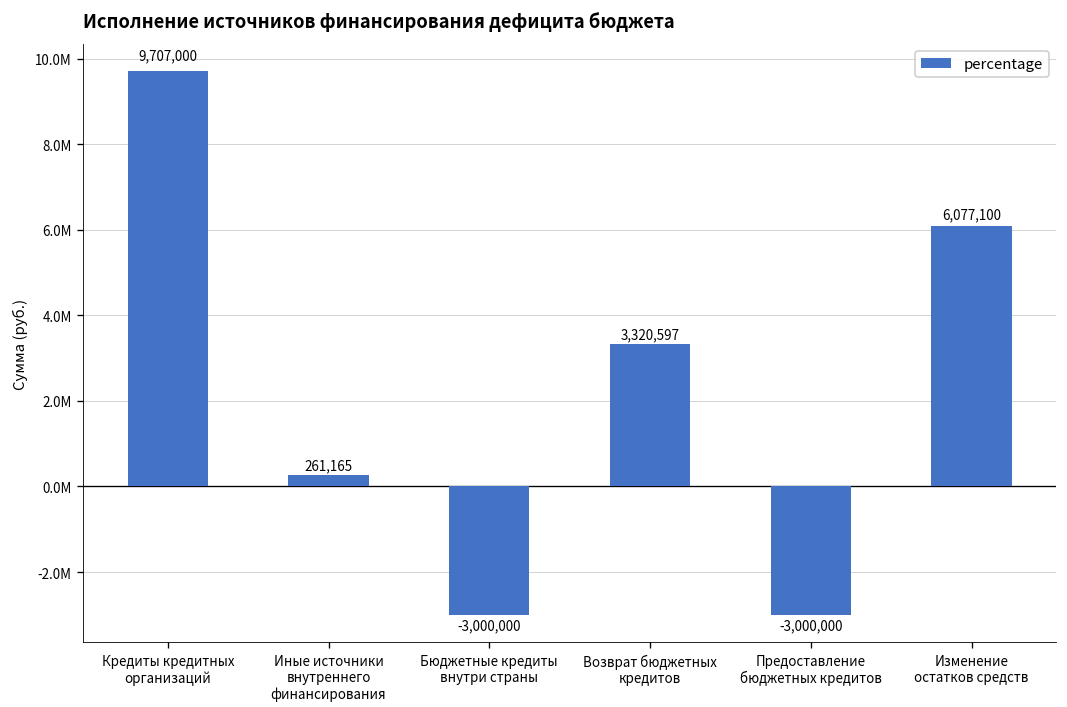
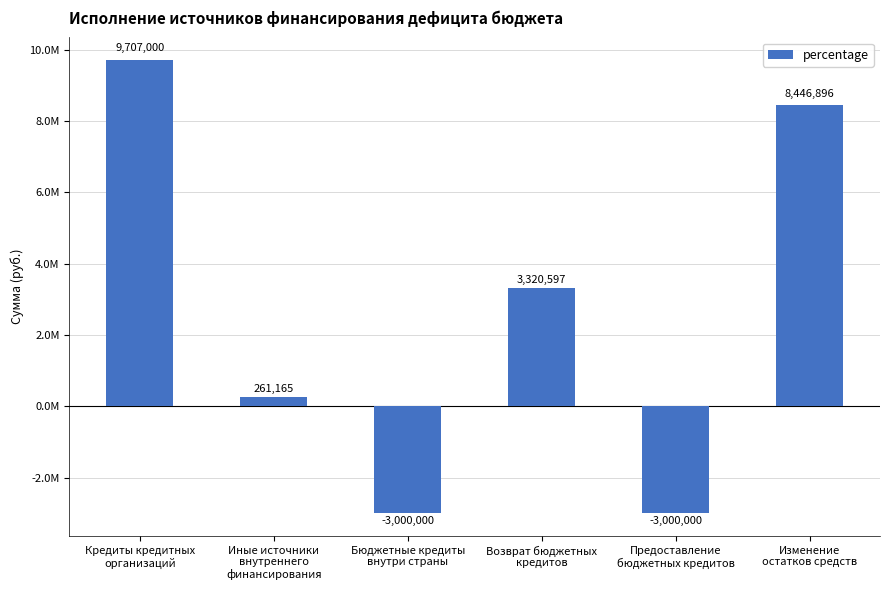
Изменение остатков средств: 6,077,100 -> 8,446,896
